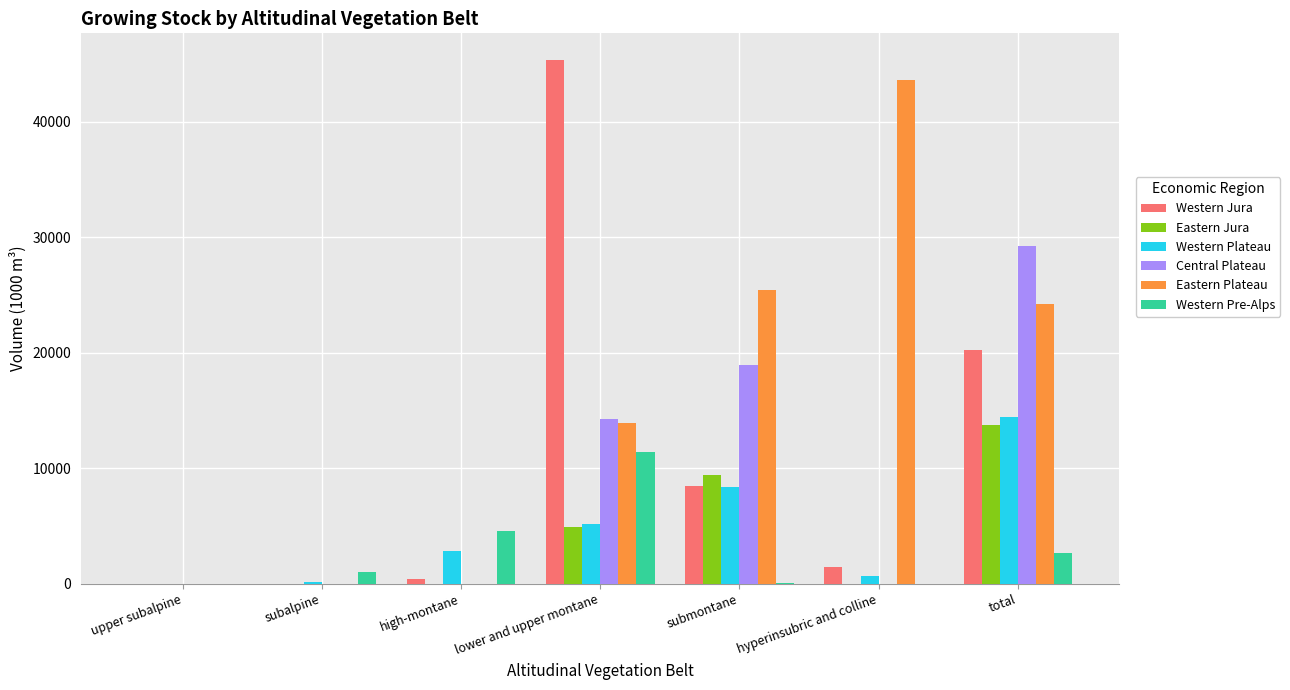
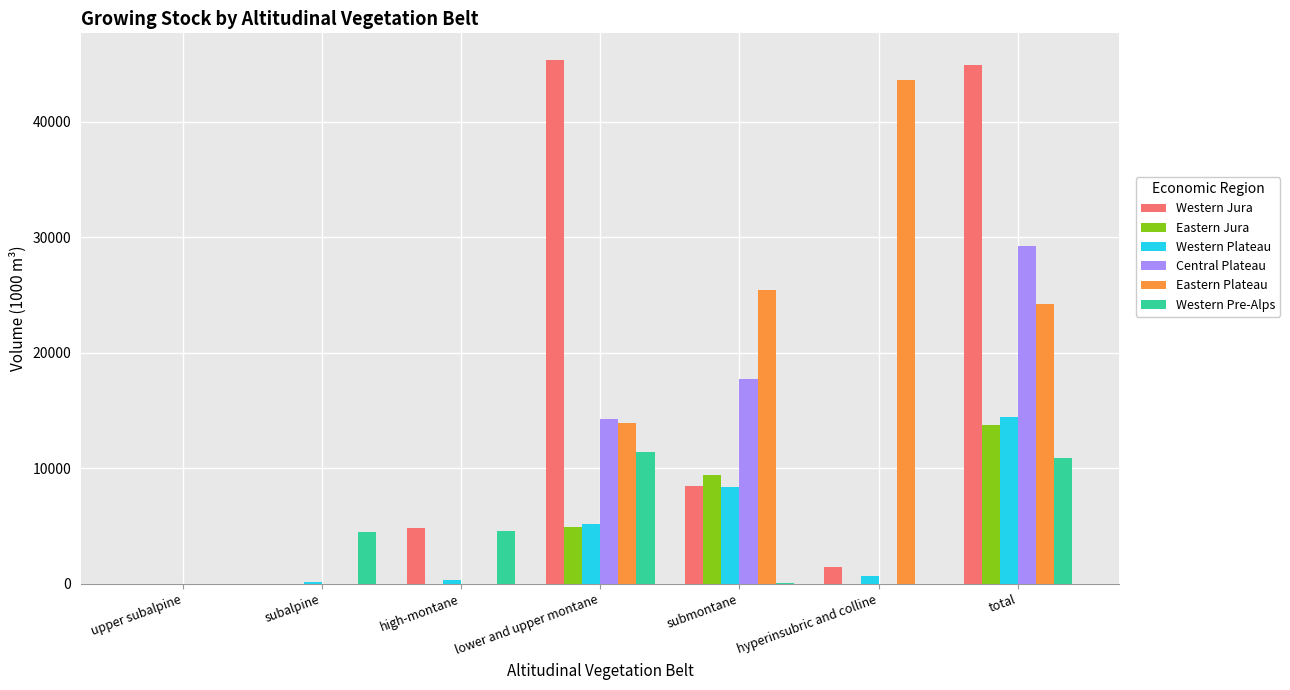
Western Pre-Alps, subalpine: 1000 -> 4500
Western Jura, high-montane: 400 -> 4800
Western Plateau, high-montane: 2800 -> 300
Central Plateau, submontane: 18900 -> 17800
Western Jura, total: 20200 -> 44900
Western Pre-Alps, total: 2600 -> 10900
